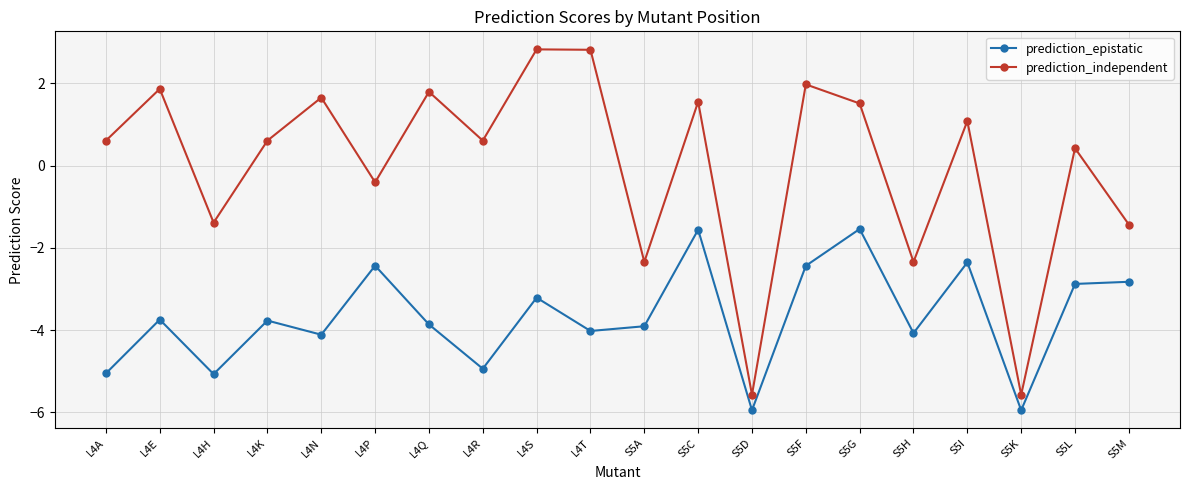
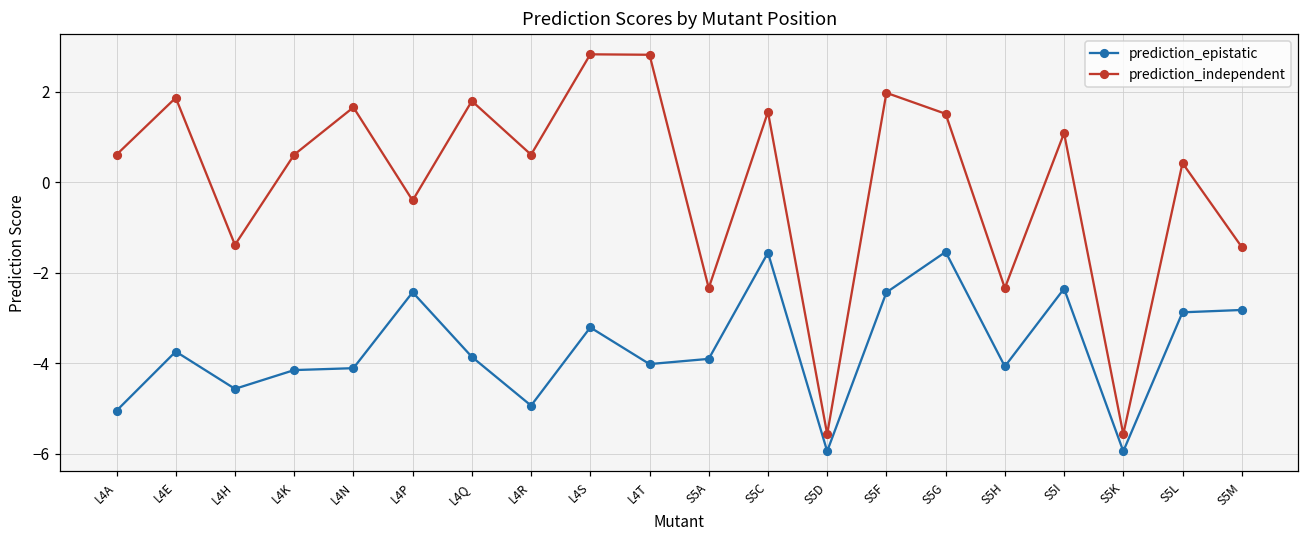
prediction_epistatic, L4H: -5.1 -> -4.6
prediction_epistatic, L4K: -3.8 -> -4.2
